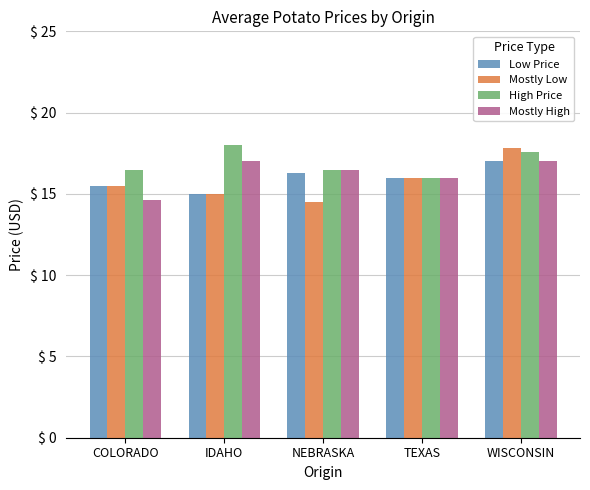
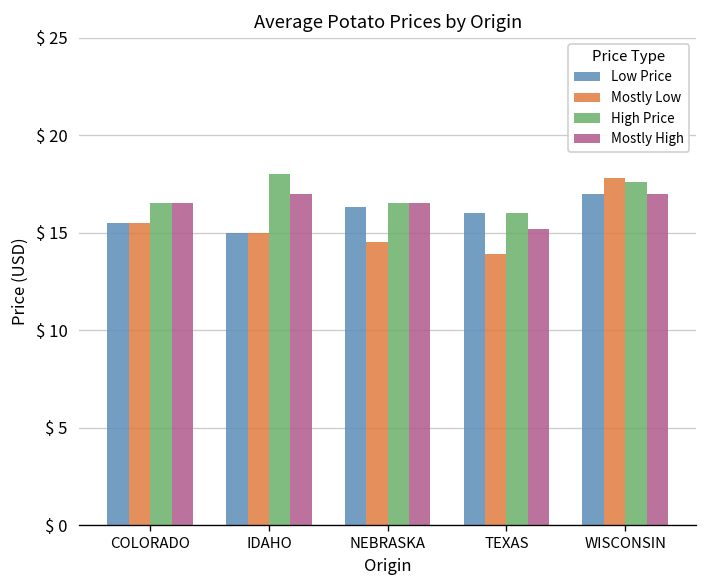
Mostly High, COLORADO: $ 14.6 -> $ 16.5
Mostly Low, TEXAS: $ 16.0 -> $ 13.9
Mostly High, TEXAS: $ 16.0 -> $ 15.2
